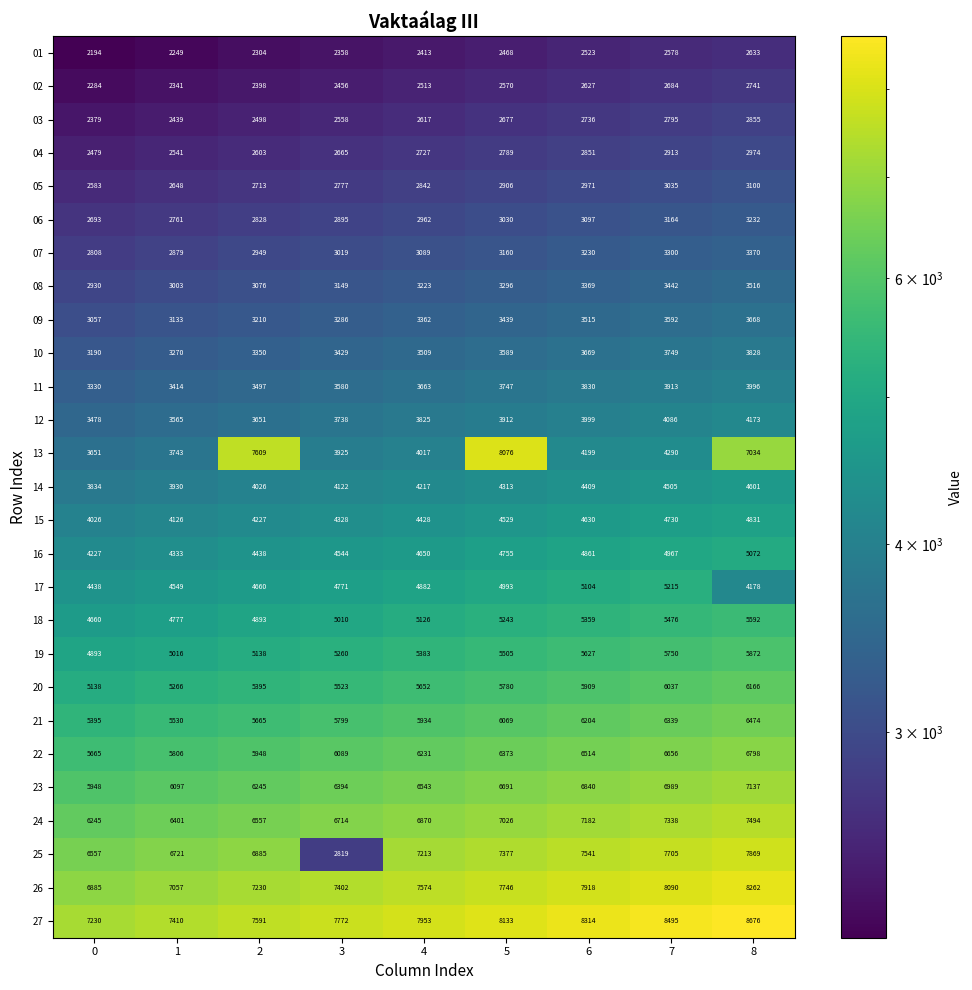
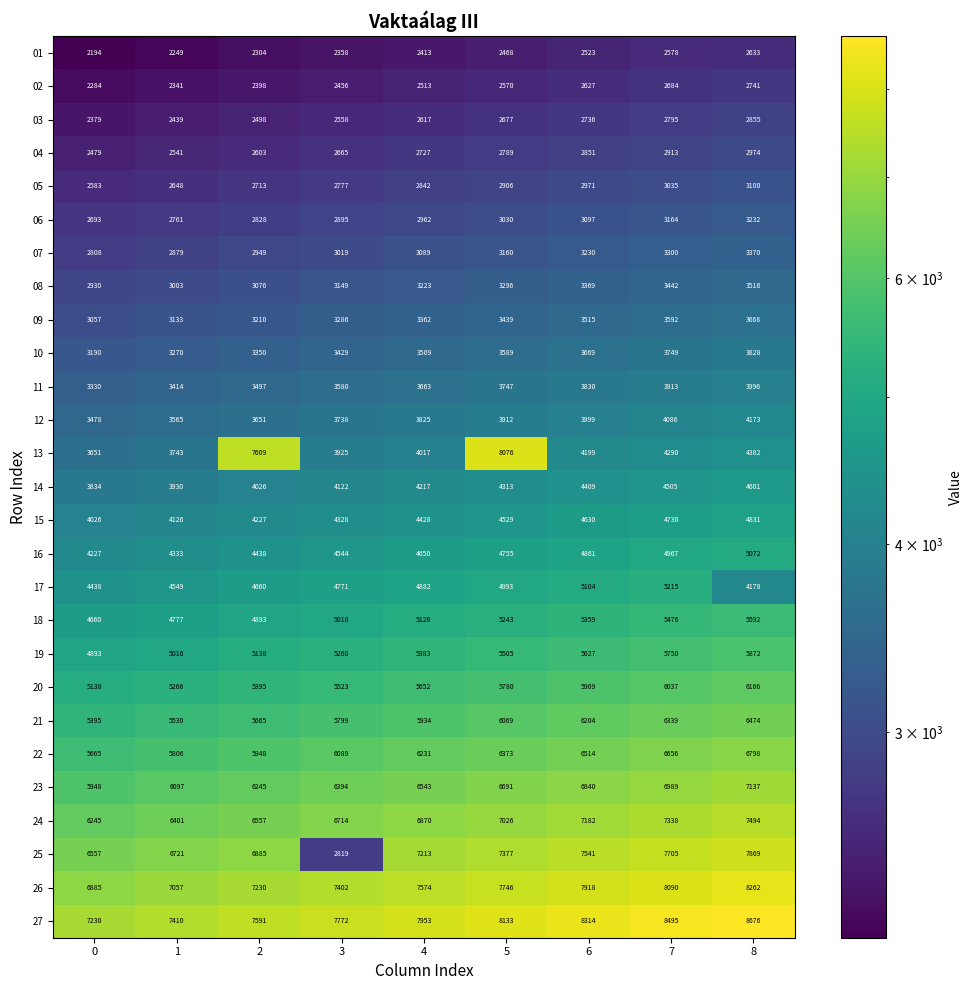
13, 8: 7034 -> 4382
